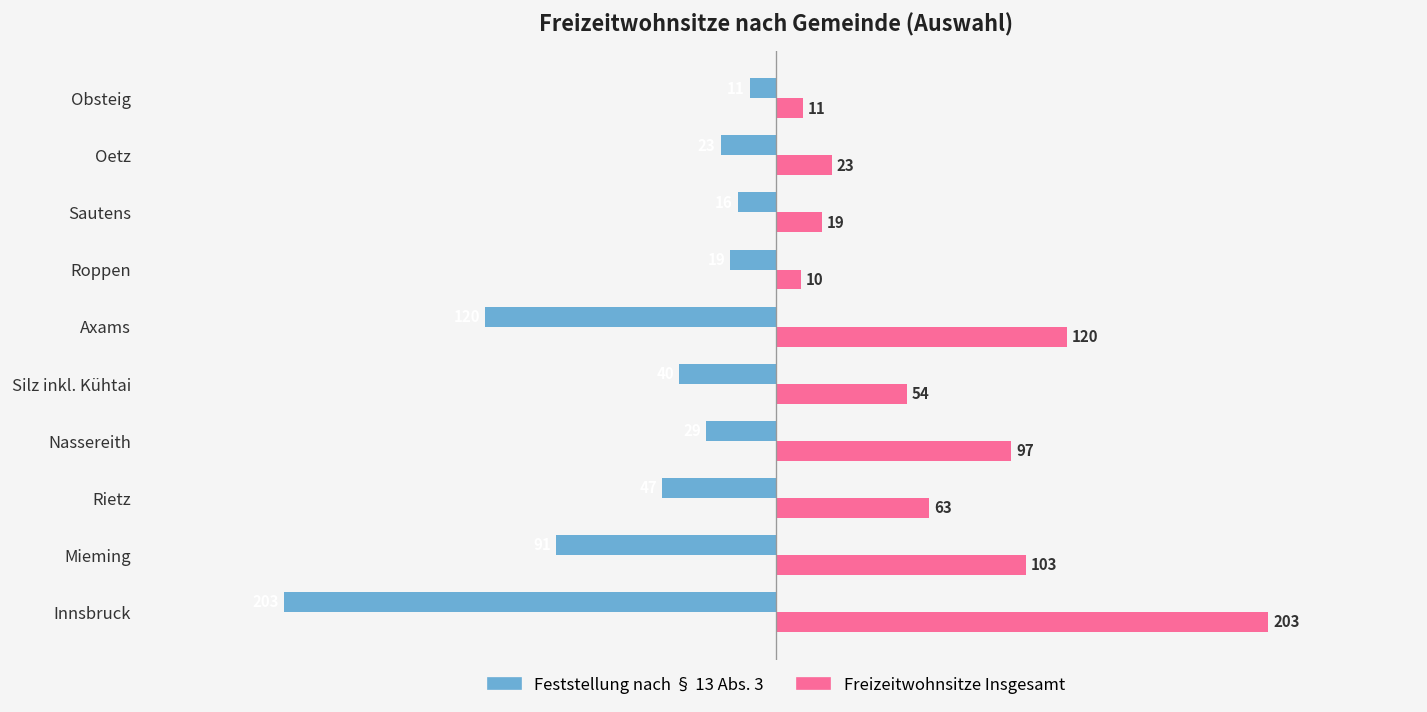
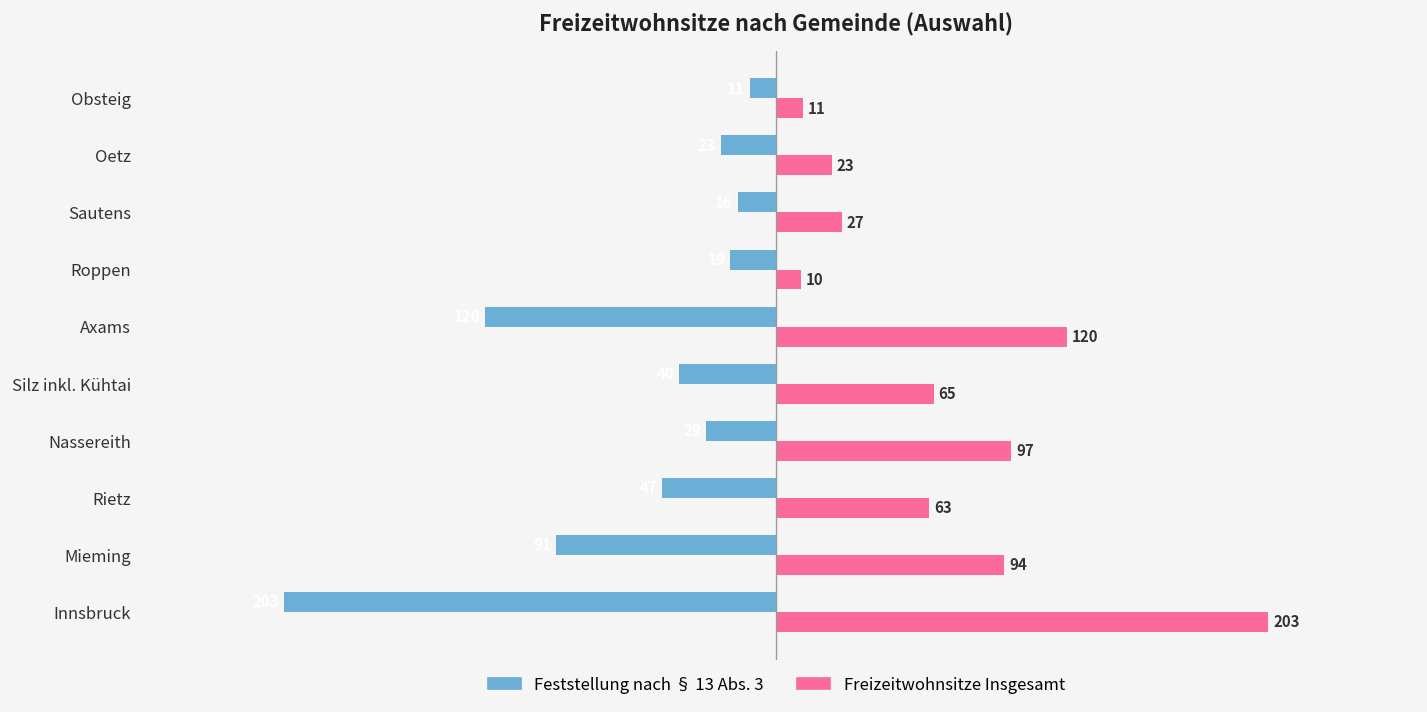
Freizeitwohnsitze Insgesamt, Sautens: 19 -> 27
Freizeitwohnsitze Insgesamt, Silz inkl. Kühtai: 54 -> 65
Freizeitwohnsitze Insgesamt, Mieming: 103 -> 94
